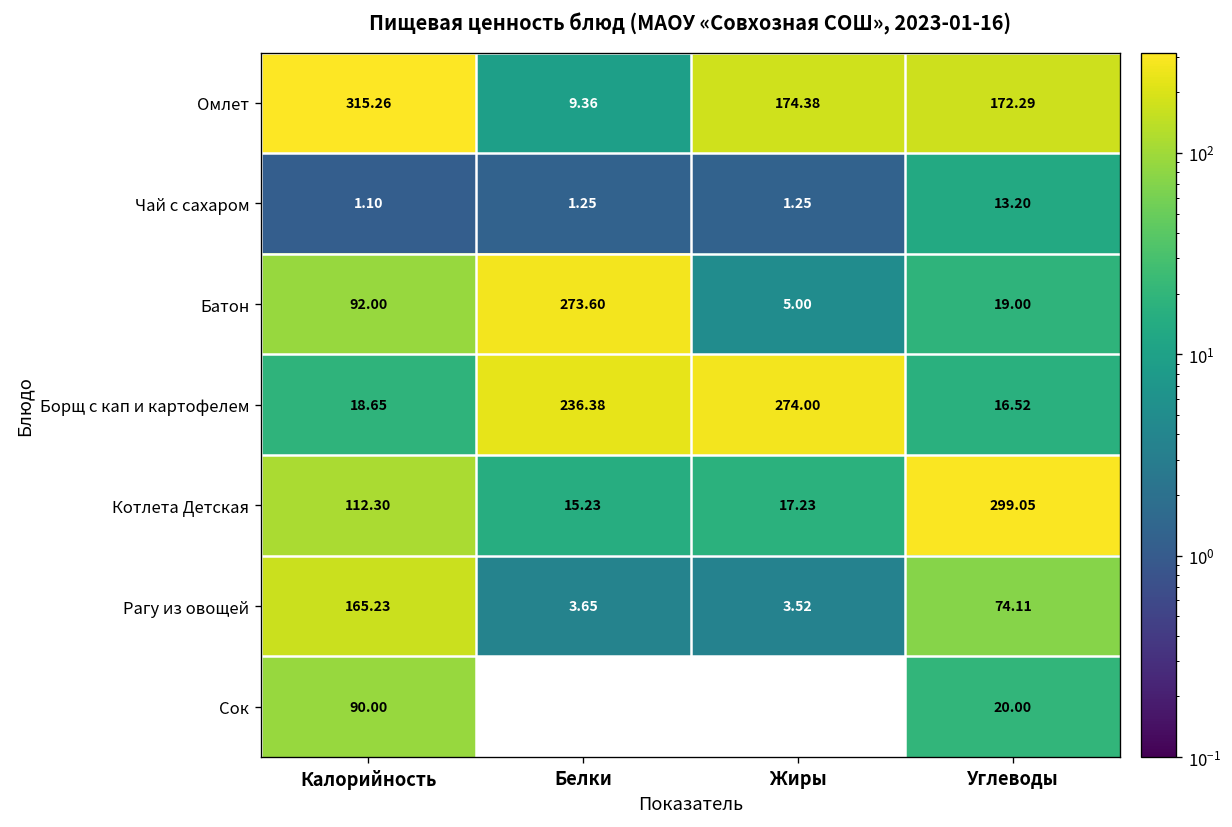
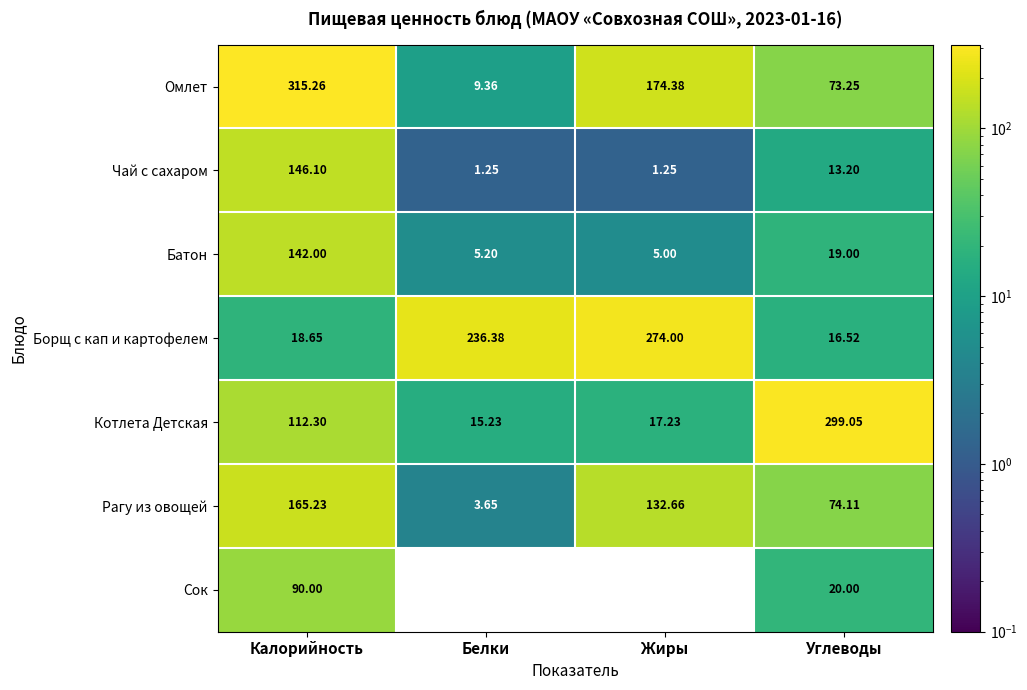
Омлет, Углеводы: 172.29 -> 73.25
Чай с сахаром, Калорийность: 1.10 -> 146.10
Батон, Калорийность: 92.00 -> 142.00
Батон, Белки: 273.60 -> 5.20
Рагу из овощей, Жиры: 3.52 -> 132.66
